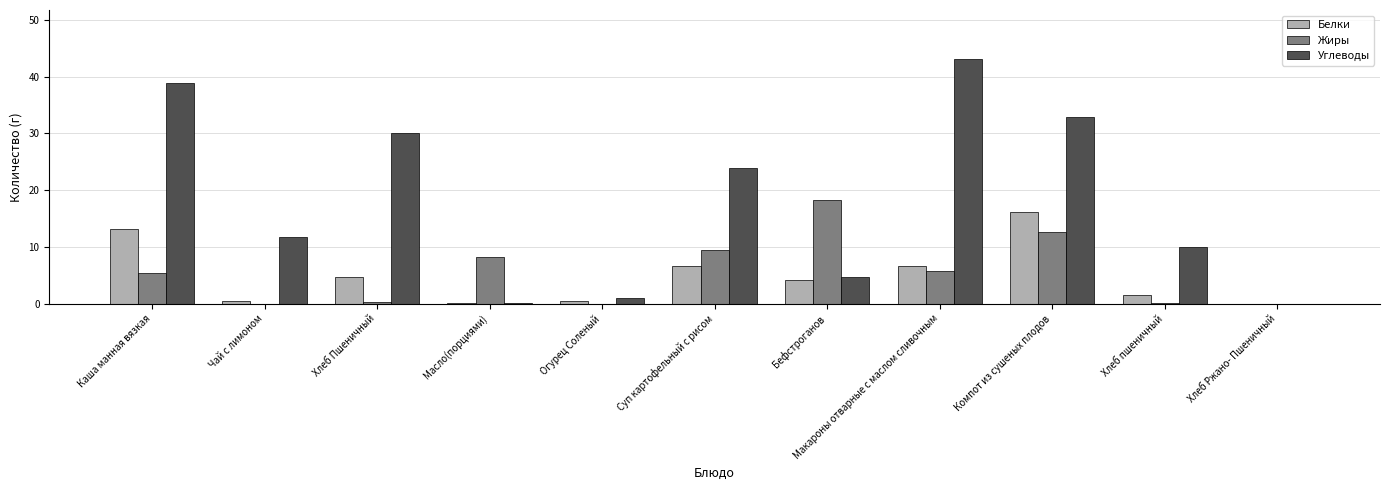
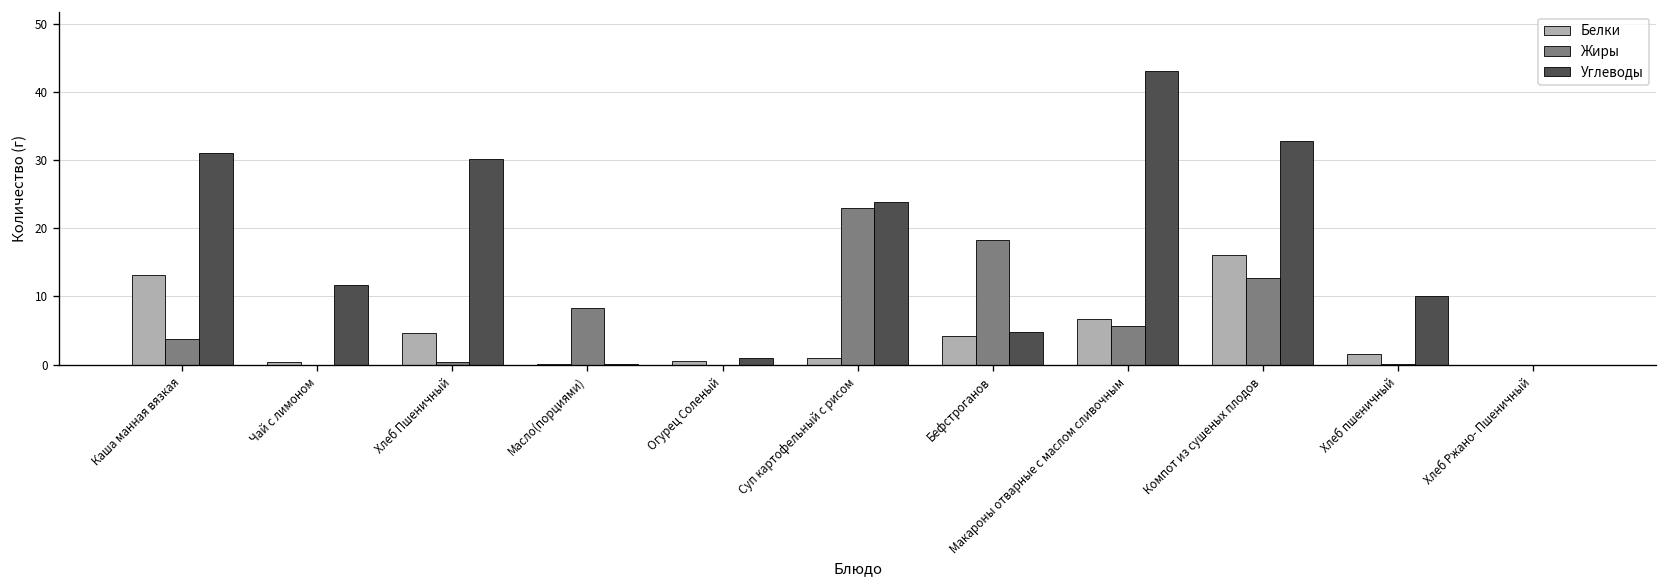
Жиры, Каша манная вязкая: 6 -> 4
Углеводы, Каша манная вязкая: 39 -> 31
Белки, Суп картофельный с рисом: 7 -> 1
Жиры, Суп картофельный с рисом: 9 -> 23
